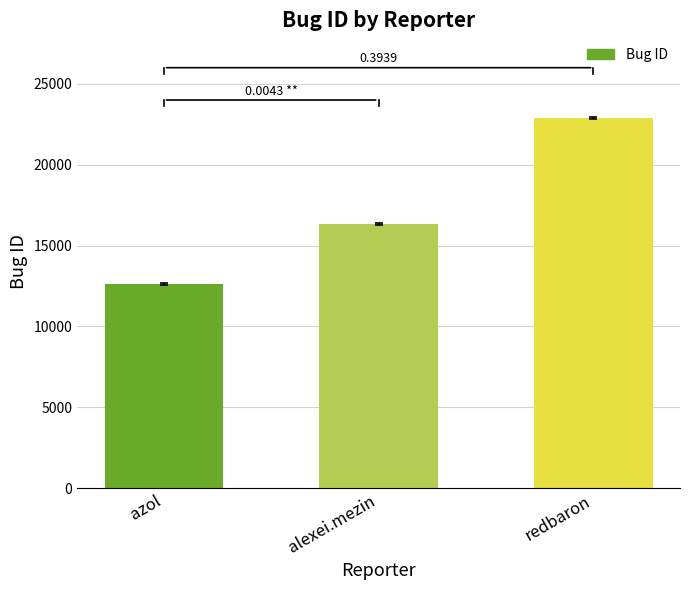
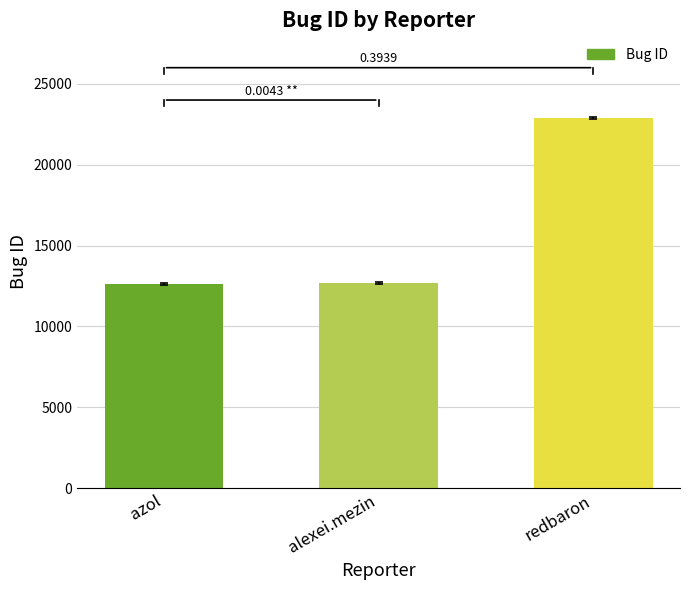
Bug ID, alexei.mezin: 16300 -> 12700
